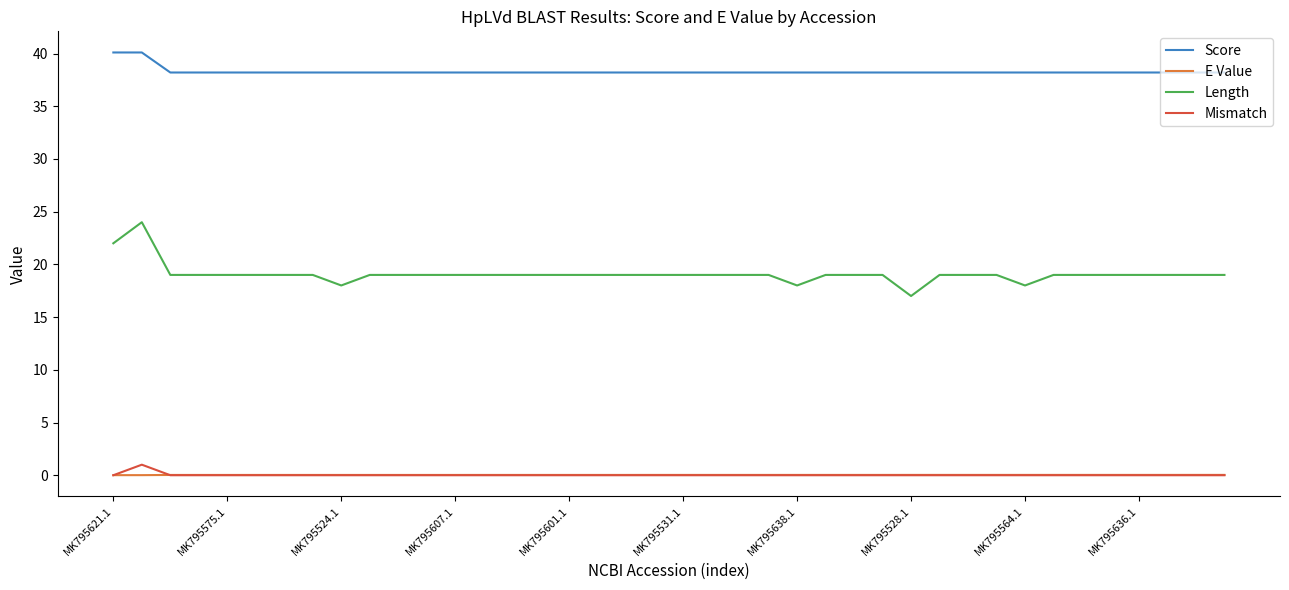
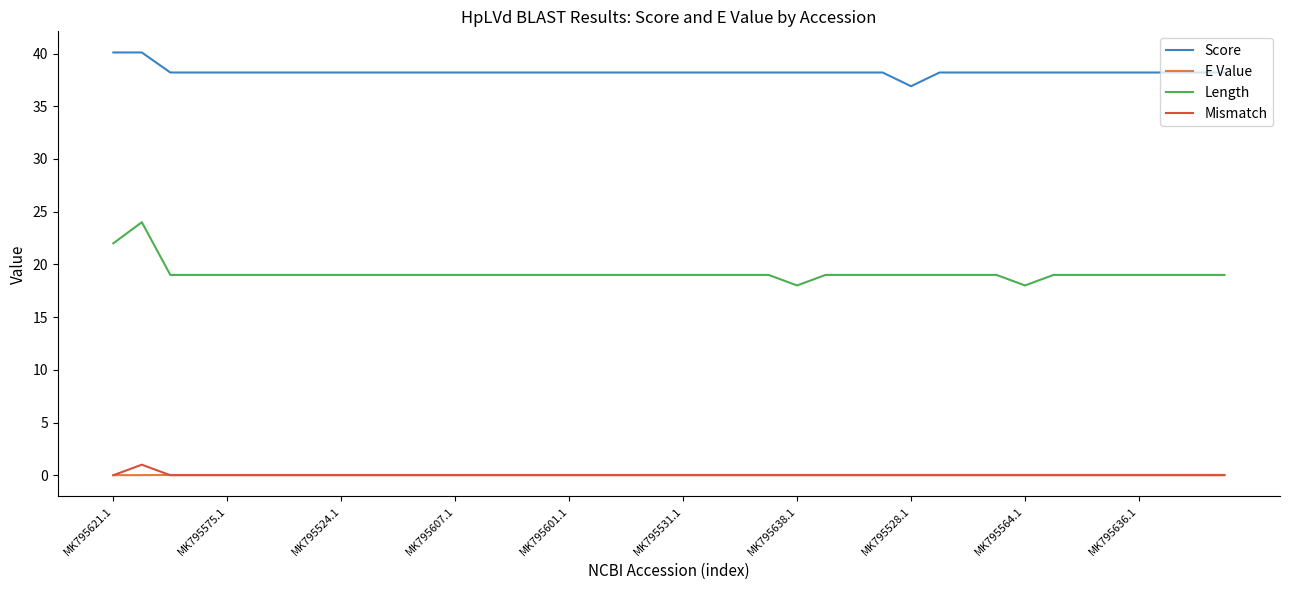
Length, MK795524.1: 18 -> 19
Score, MK795528.1: 38.2 -> 36.9
Length, MK795528.1: 17 -> 19
